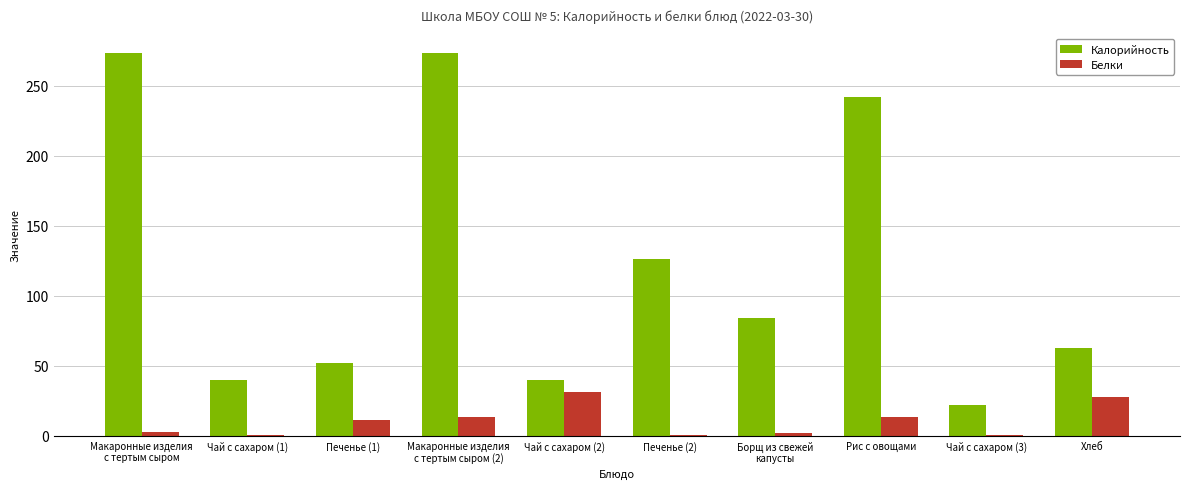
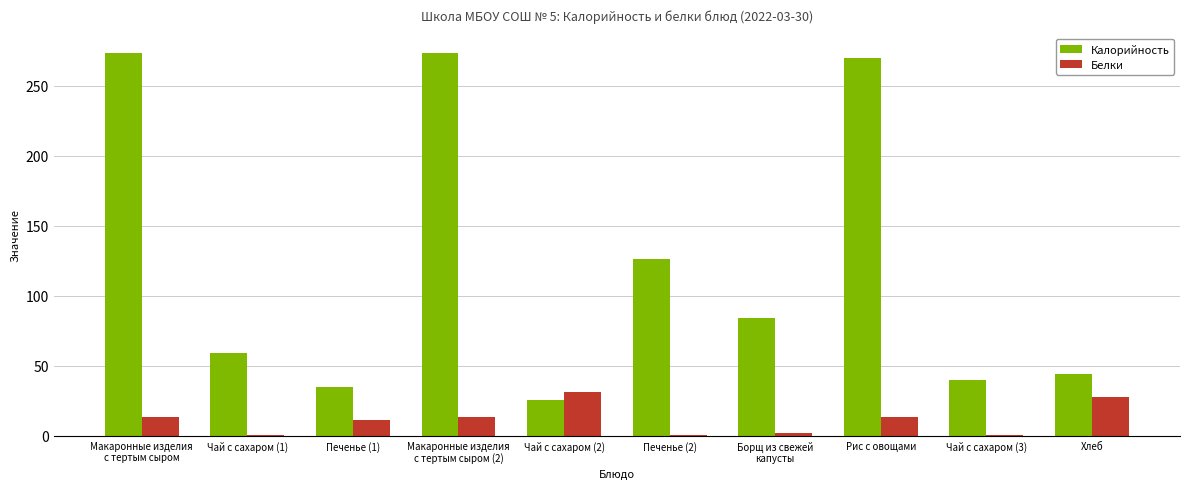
Белки, Макаронные изделия с тертым сыром: 3 -> 14
Калорийность, Чай с сахаром (1): 40 -> 59
Калорийность, Печенье (1): 52 -> 35
Калорийность, Чай с сахаром (2): 40 -> 26
Калорийность, Рис с овощами: 242 -> 270
Калорийность, Чай с сахаром (3): 22 -> 40
Калорийность, Хлеб: 62 -> 44
